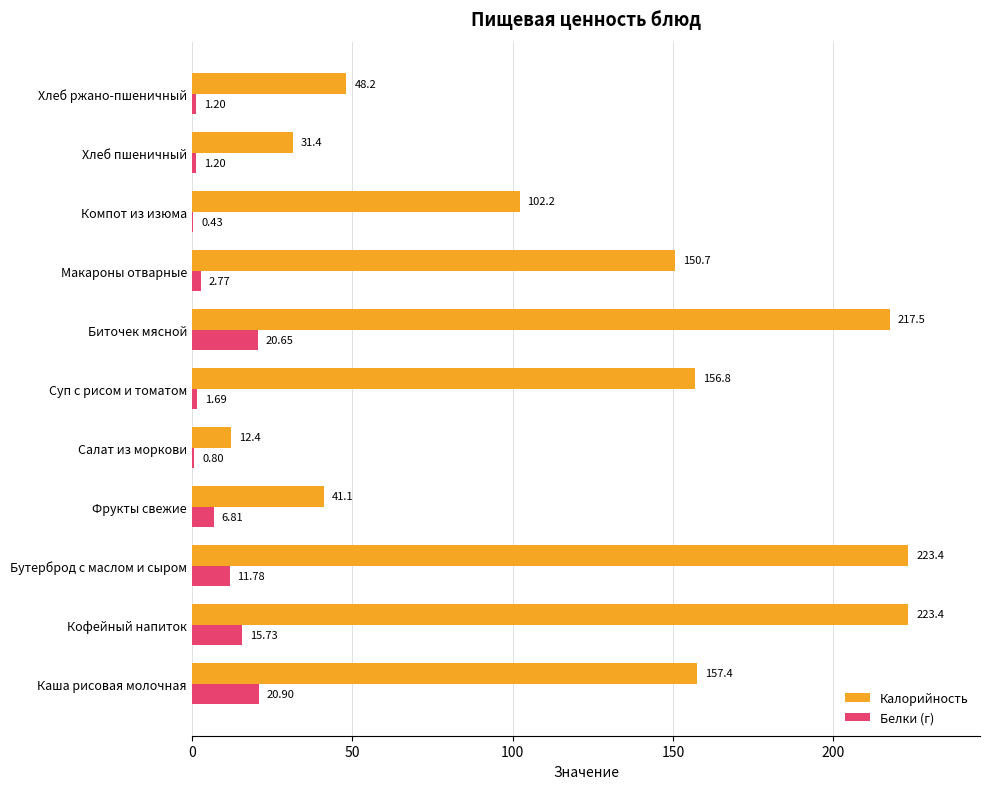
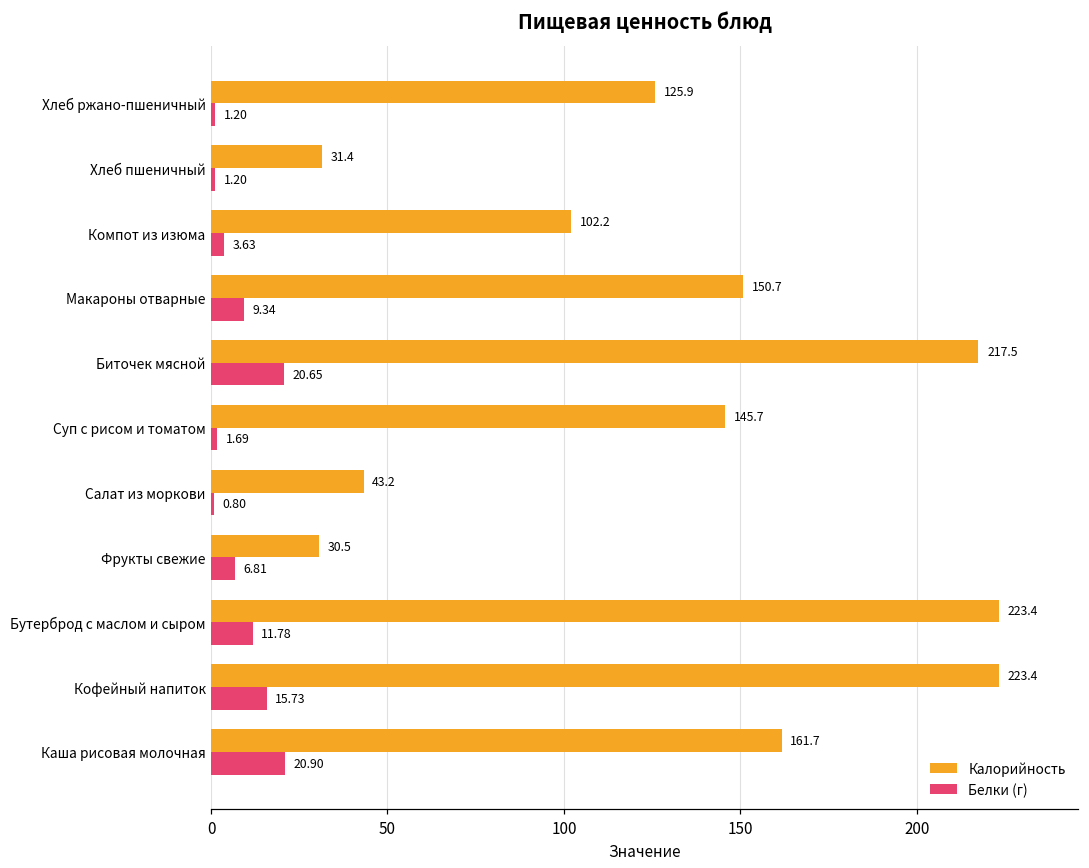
Калорийность, Хлеб ржано-пшеничный: 48.2 -> 125.9
Белки (г), Компот из изюма: 0.43 -> 3.63
Белки (г), Макароны отварные: 2.77 -> 9.34
Калорийность, Суп с рисом и томатом: 156.8 -> 145.7
Калорийность, Салат из моркови: 12.4 -> 43.2
Калорийность, Фрукты свежие: 41.1 -> 30.5
Калорийность, Каша рисовая молочная: 157.4 -> 161.7
